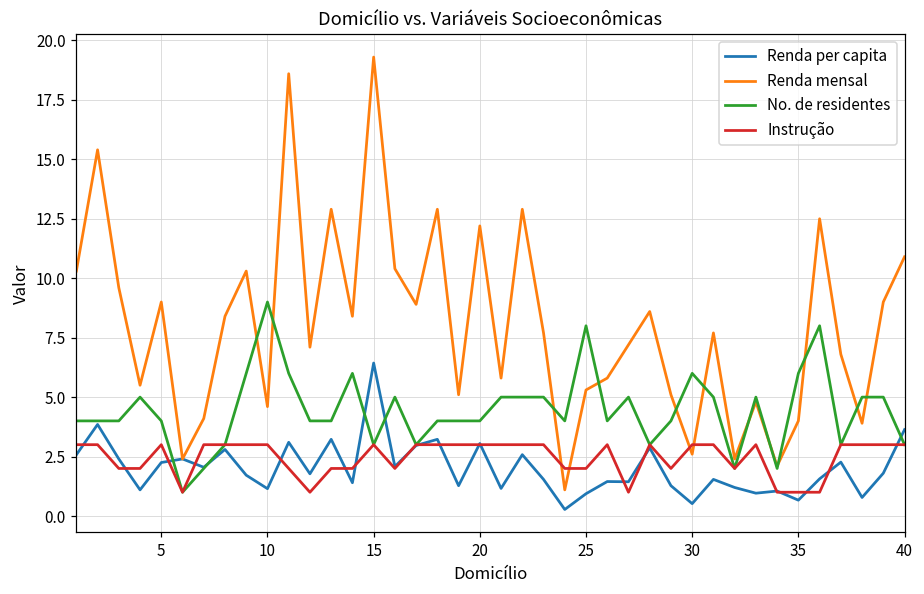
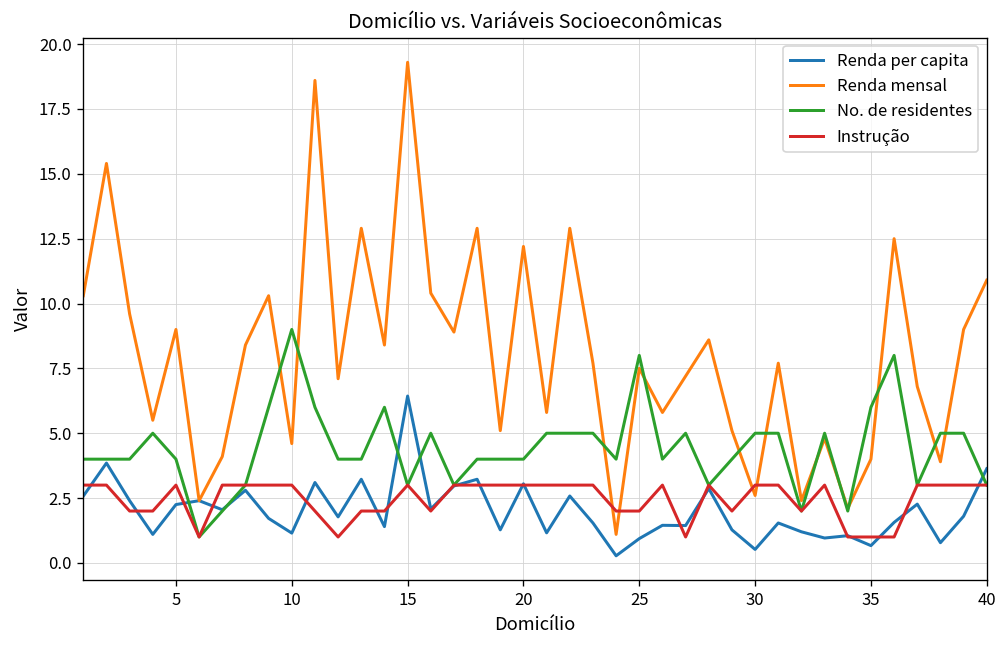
Renda mensal, 25: 5.3 -> 7.5
No. de residentes, 30: 6 -> 5
